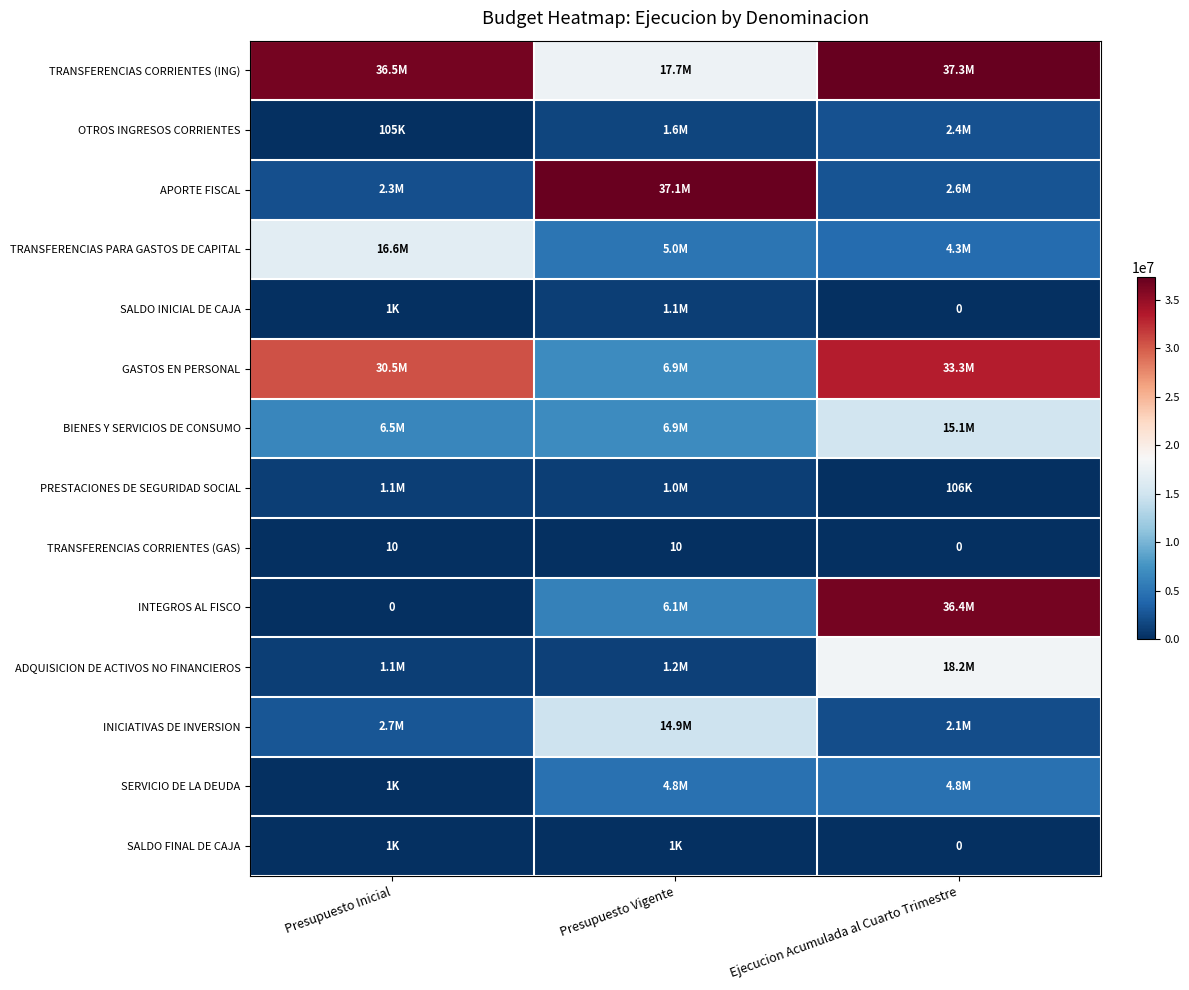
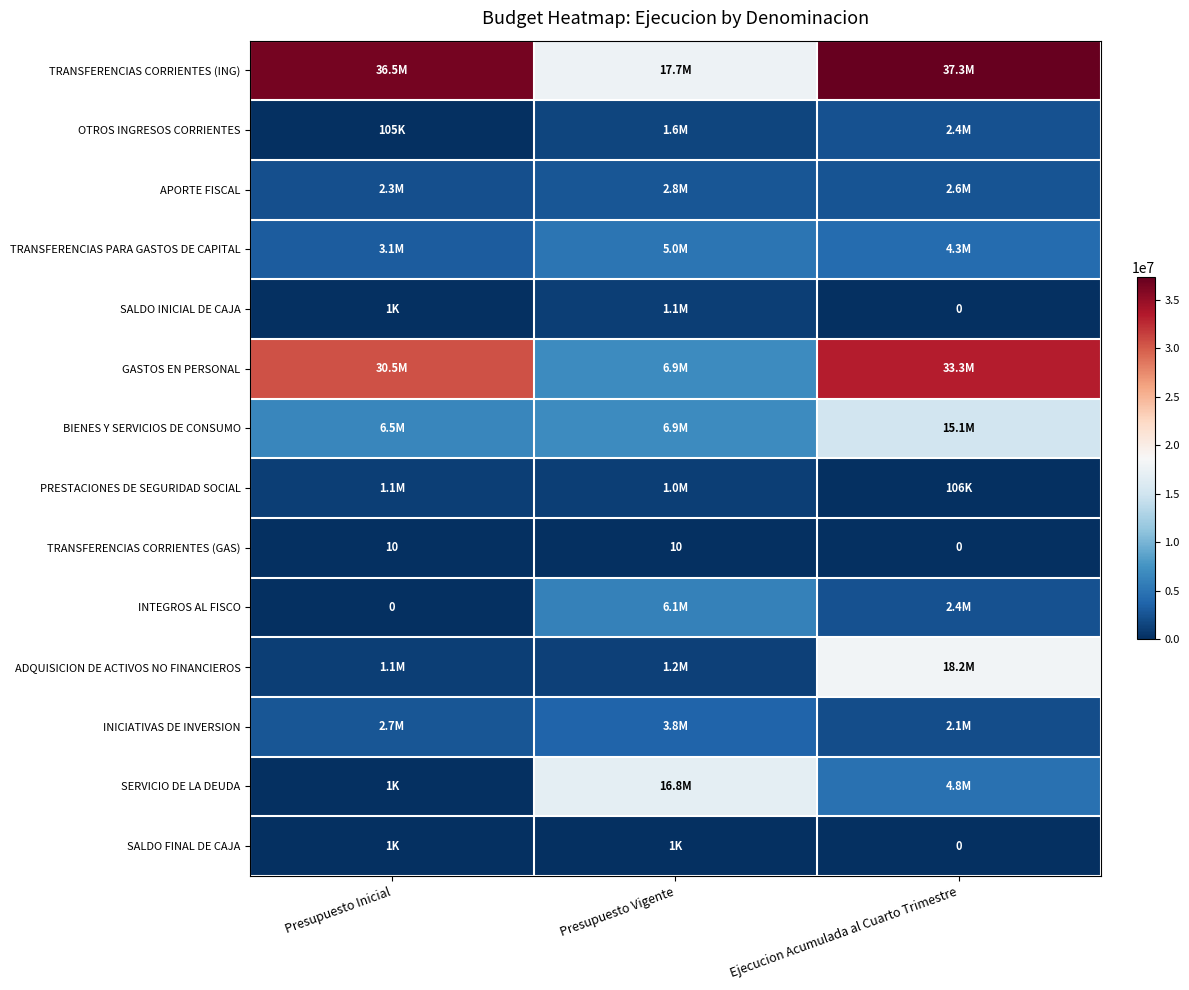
APORTE FISCAL, Presupuesto Vigente: 37.1M -> 2.8M
TRANSFERENCIAS PARA GASTOS DE CAPITAL, Presupuesto Inicial: 16.6M -> 3.1M
INTEGROS AL FISCO, Ejecucion Acumulada al Cuarto Trimestre: 36.4M -> 2.4M
INICIATIVAS DE INVERSION, Presupuesto Vigente: 14.9M -> 3.8M
SERVICIO DE LA DEUDA, Presupuesto Vigente: 4.8M -> 16.8M
